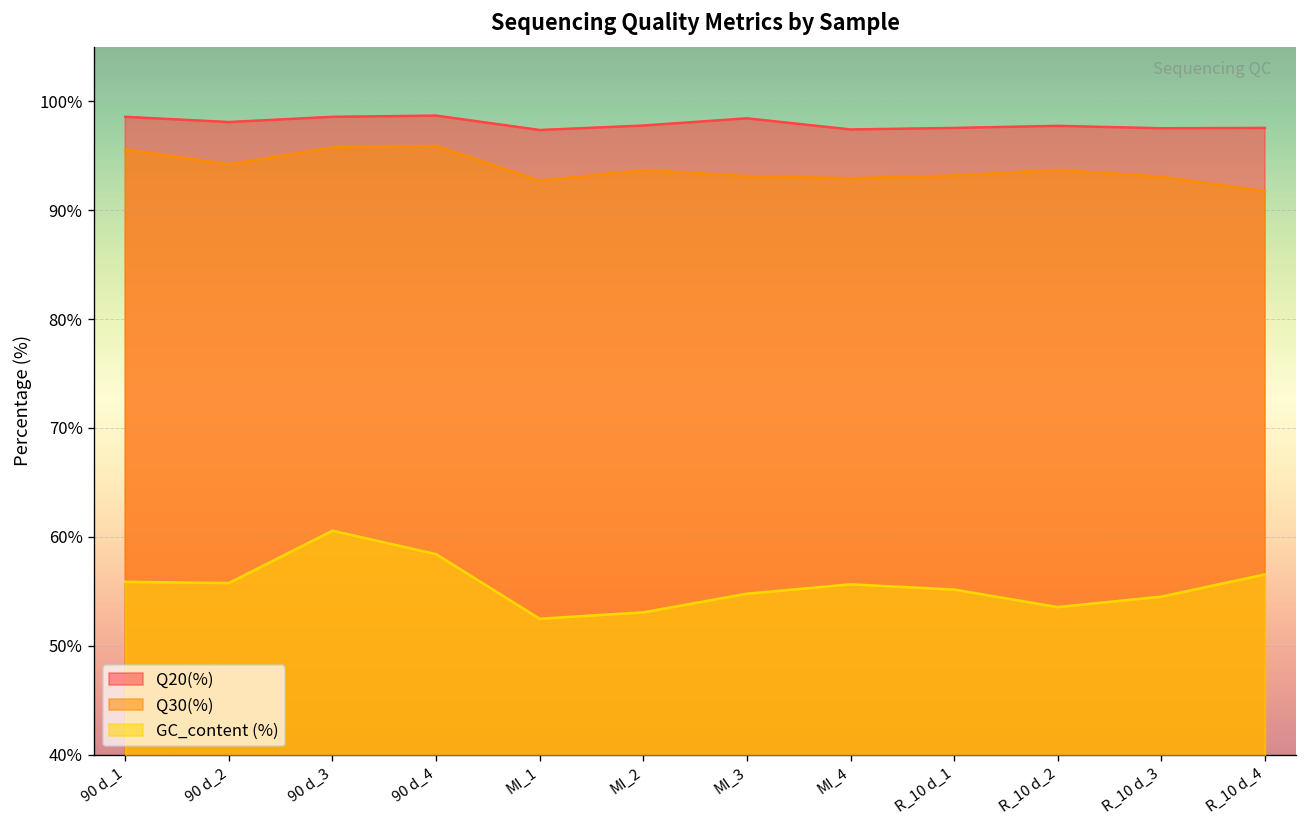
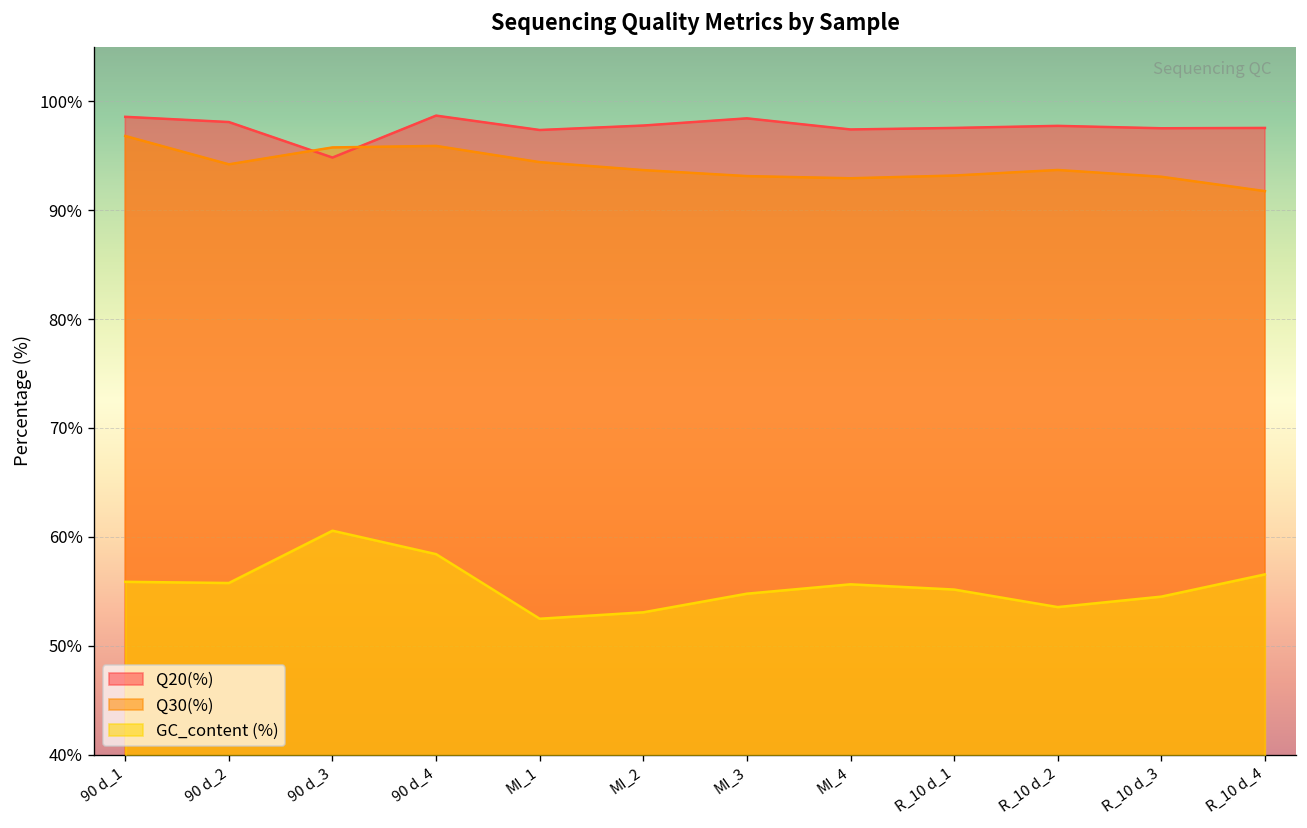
Q30(%), 90 d_1: 96% -> 97%
Q20(%), 90 d_3: 99% -> 95%
Q30(%), MI_1: 93% -> 94%
